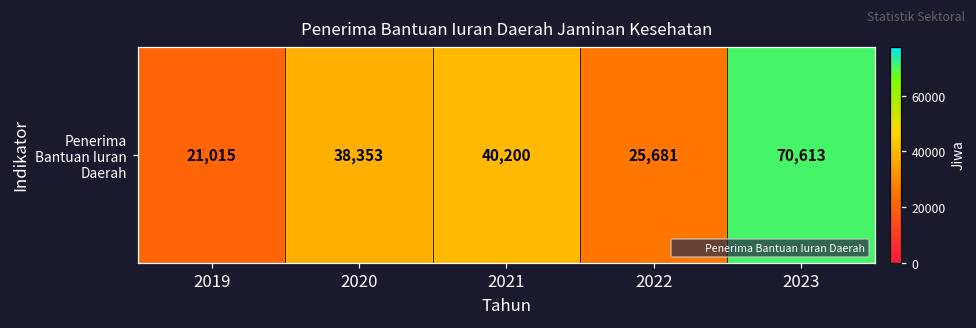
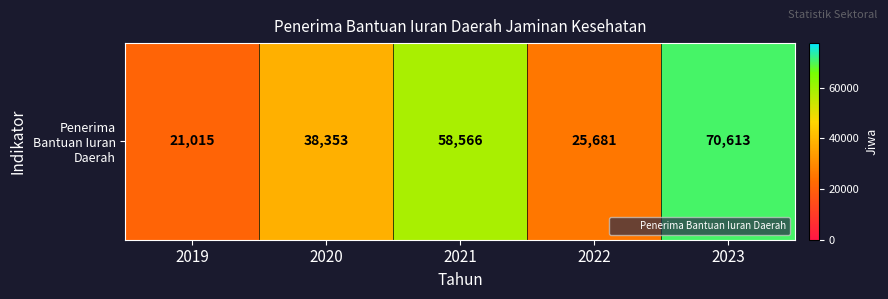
Penerima Bantuan Iuran Daerah, 2021: 40,200 -> 58,566
